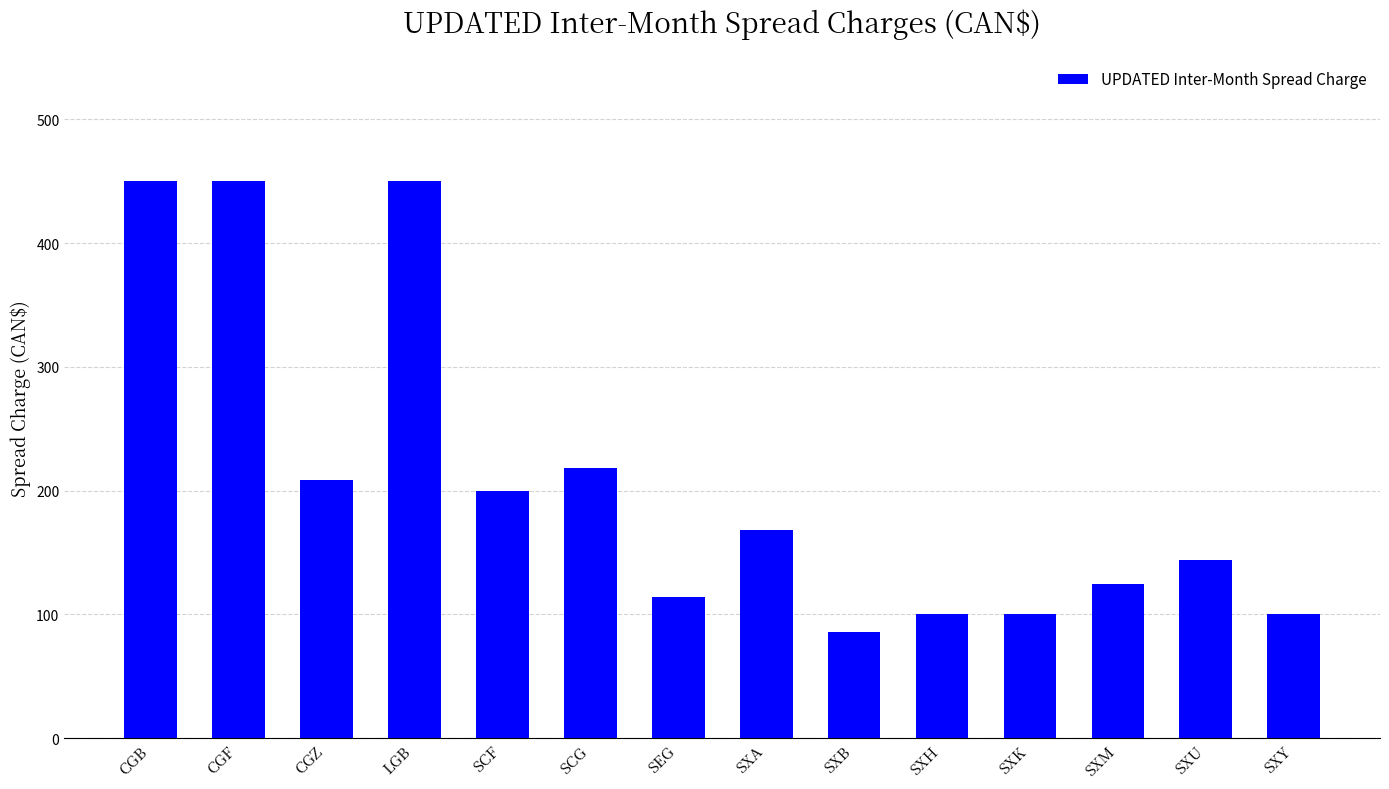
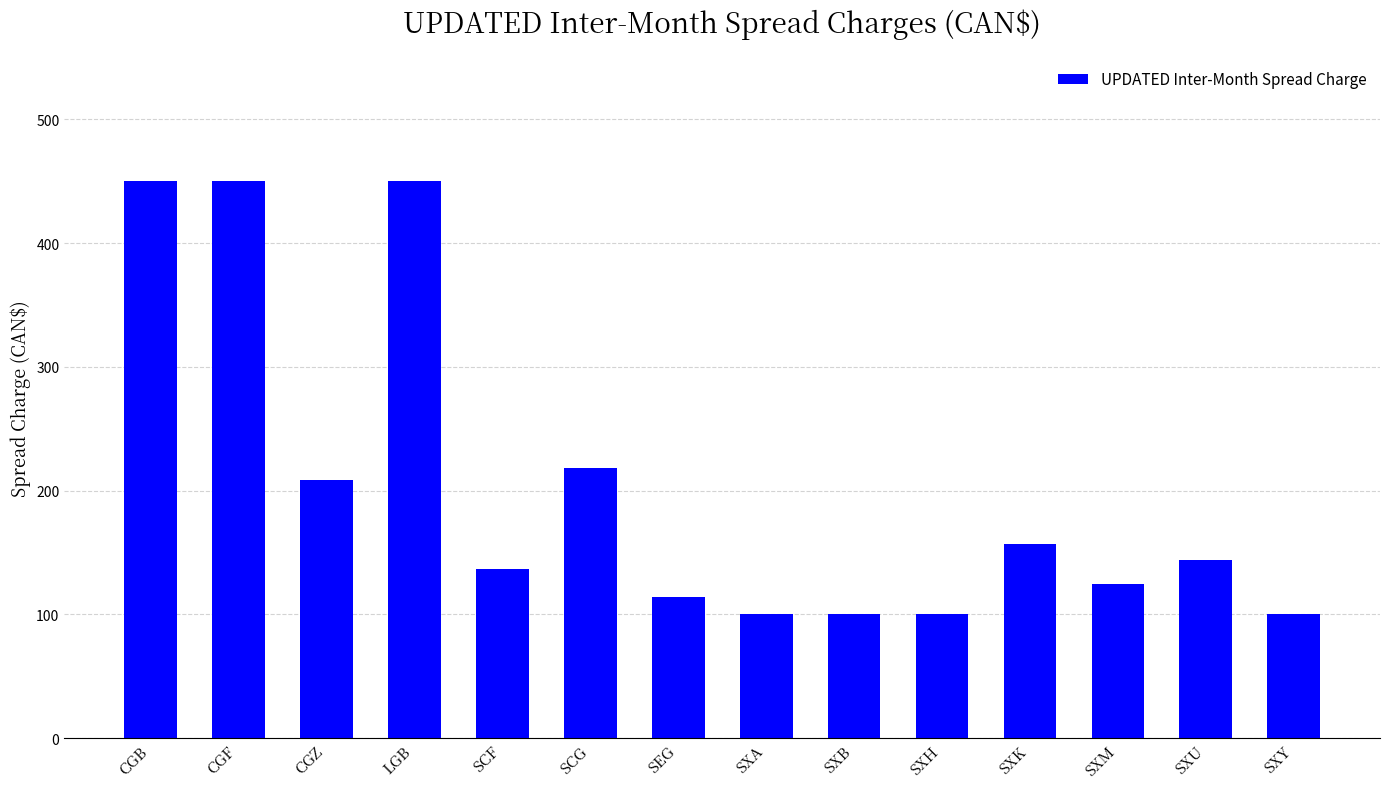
SCF: 200 -> 137
SXA: 168 -> 100
SXB: 86 -> 100
SXK: 100 -> 157
